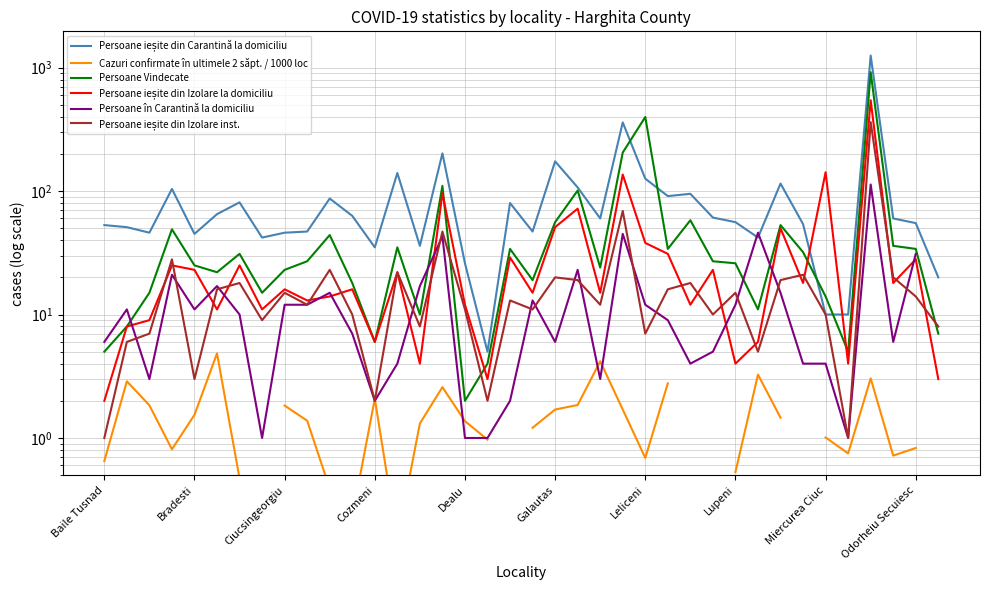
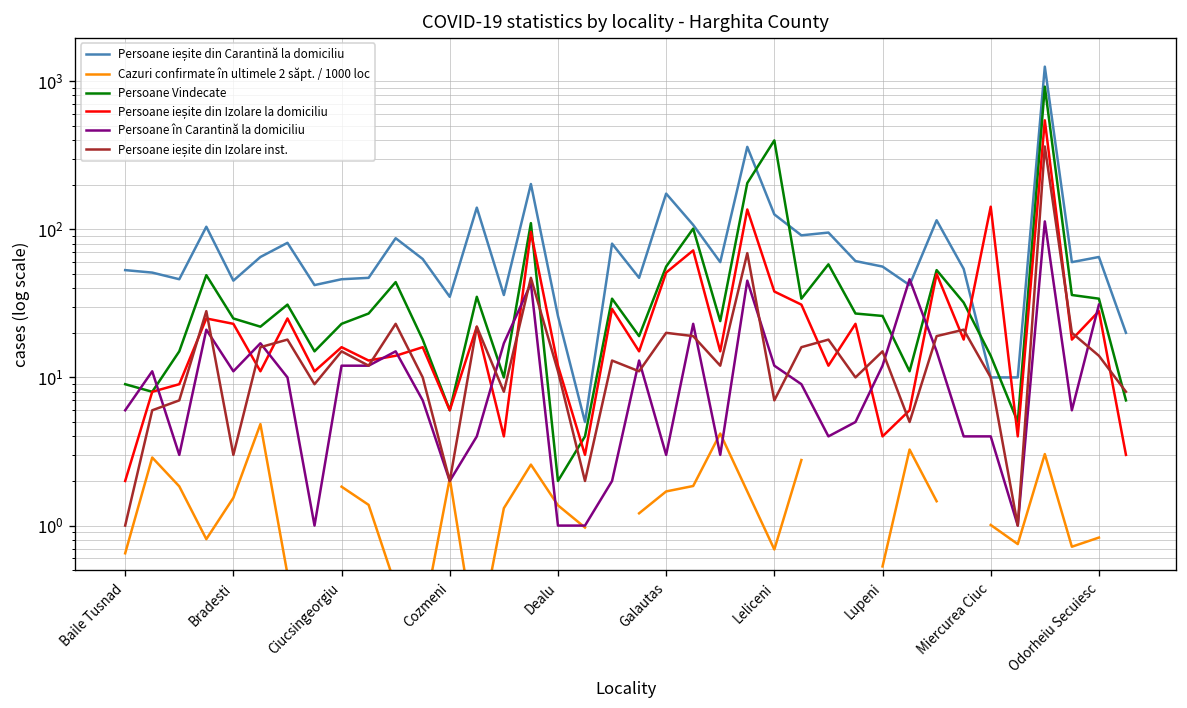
Persoane Vindecate, Baile Tusnad: 5 -> 9
Persoane în Carantină la domiciliu, Galautas: 6 -> 3
Persoane ieșite din Carantină la domiciliu, Odorheiu Secuiesc: 60 -> 70
